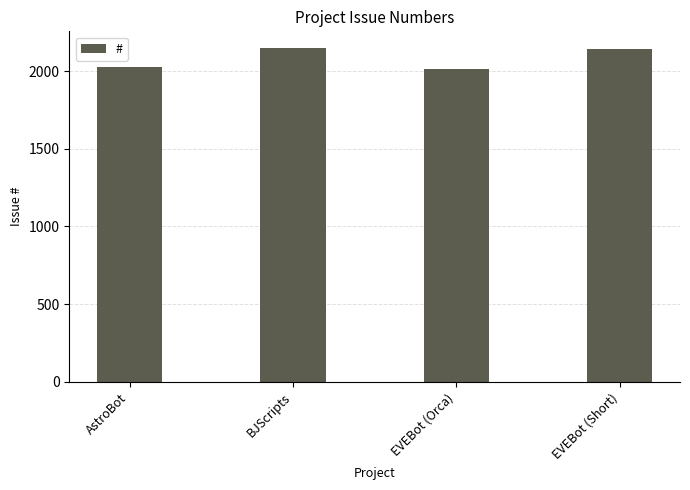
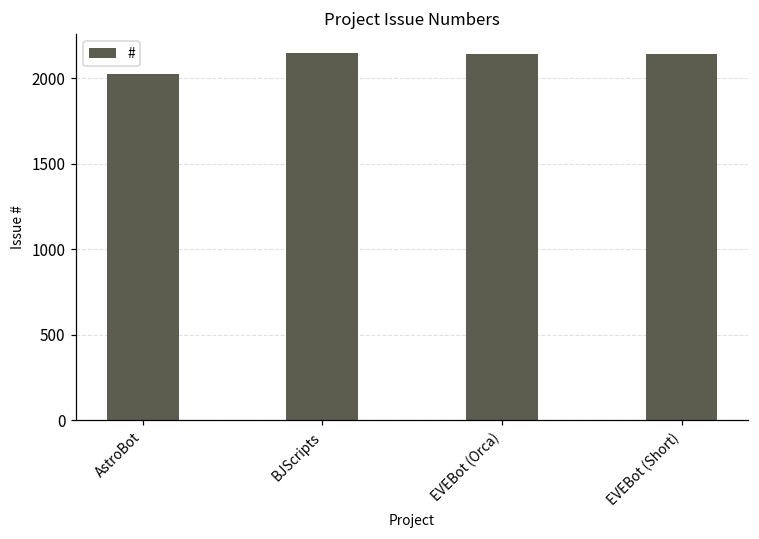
EVEBot (Orca): 2020 -> 2140
